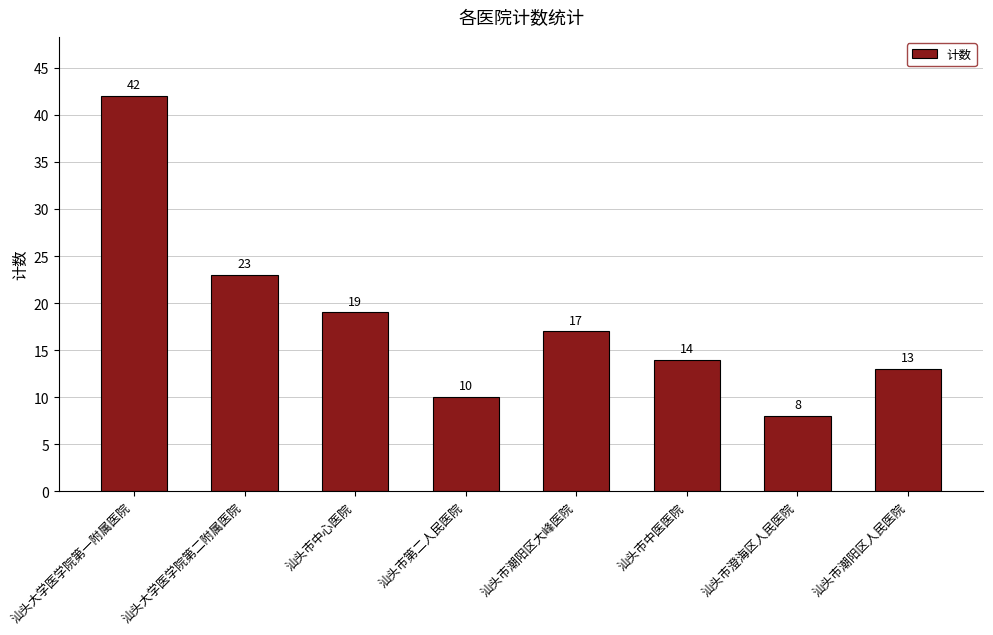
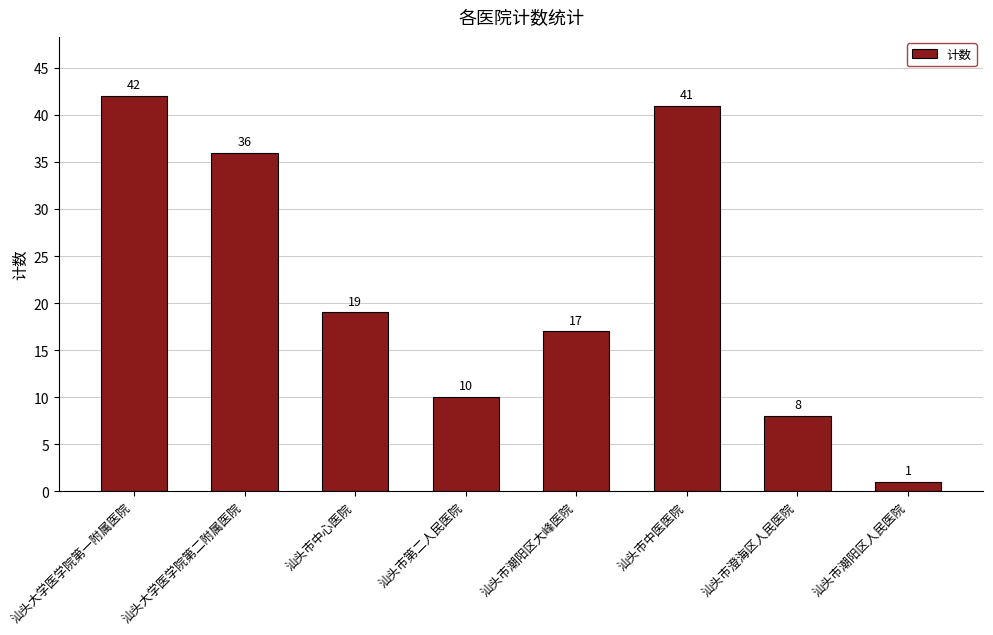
汕头大学医学院第二附属医院: 23 -> 36
汕头市中医医院: 14 -> 41
汕头市潮阳区人民医院: 13 -> 1
